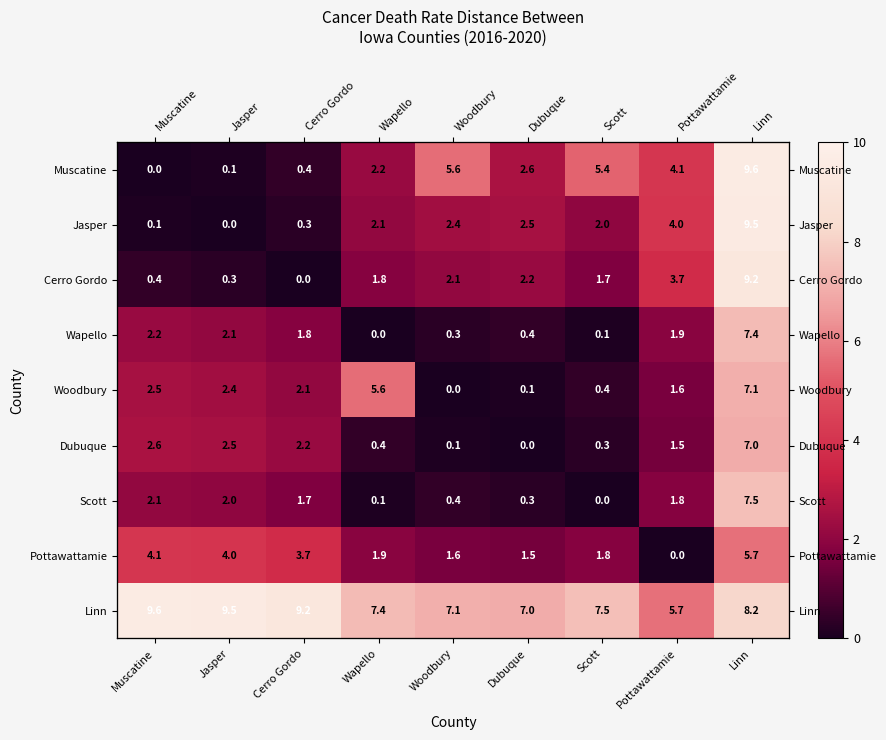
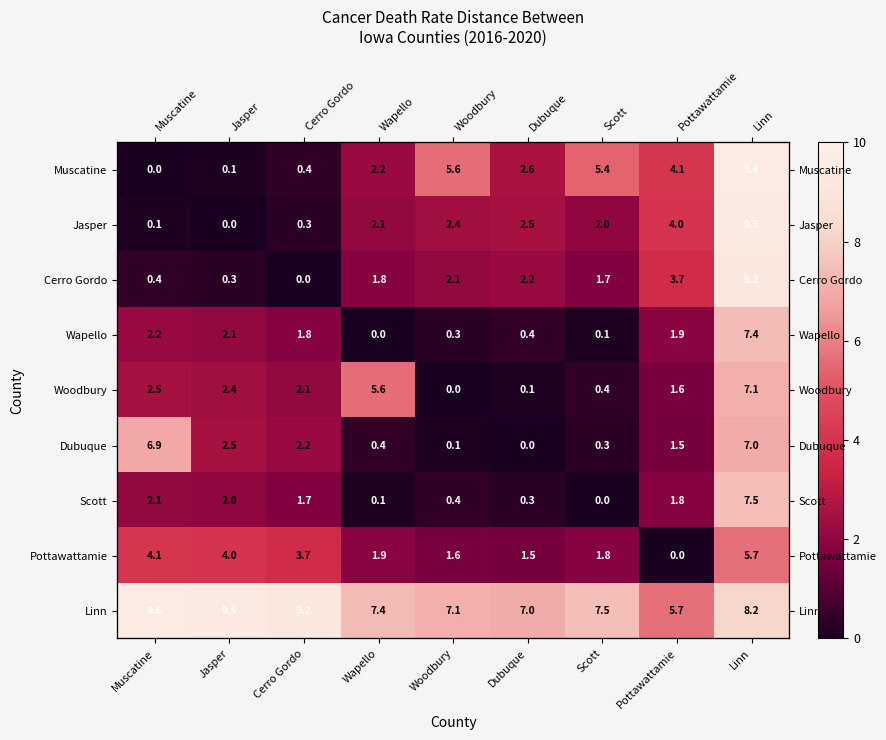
Dubuque, Muscatine: 2.6 -> 6.9
